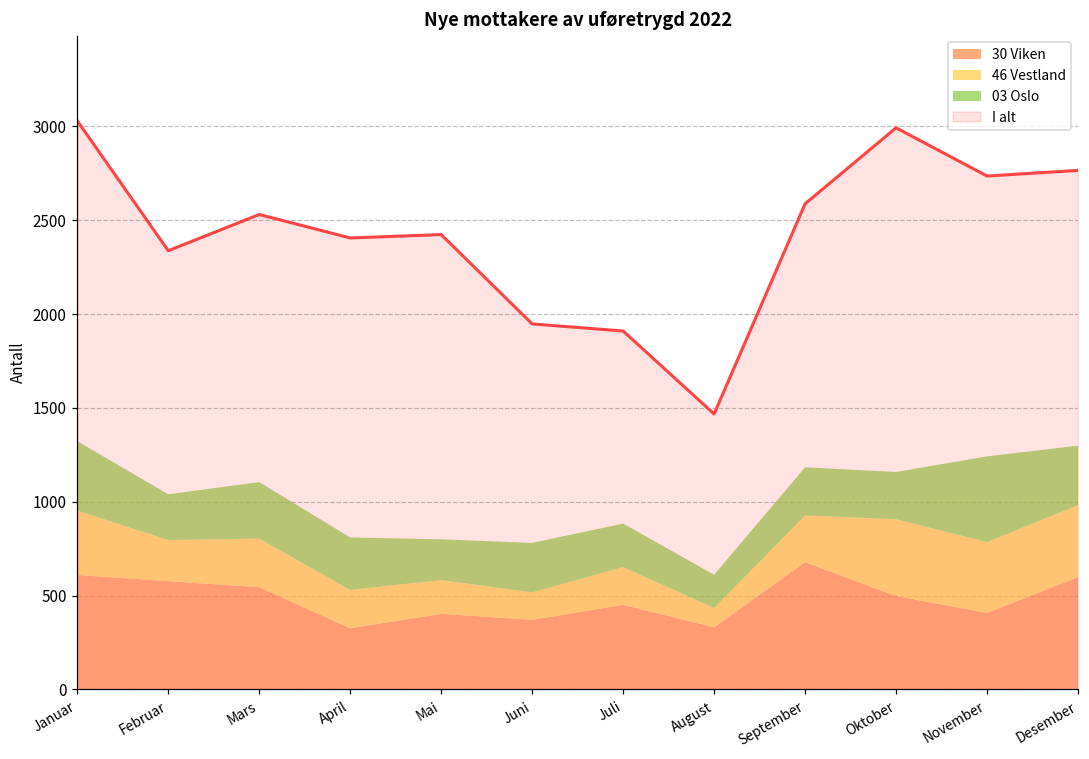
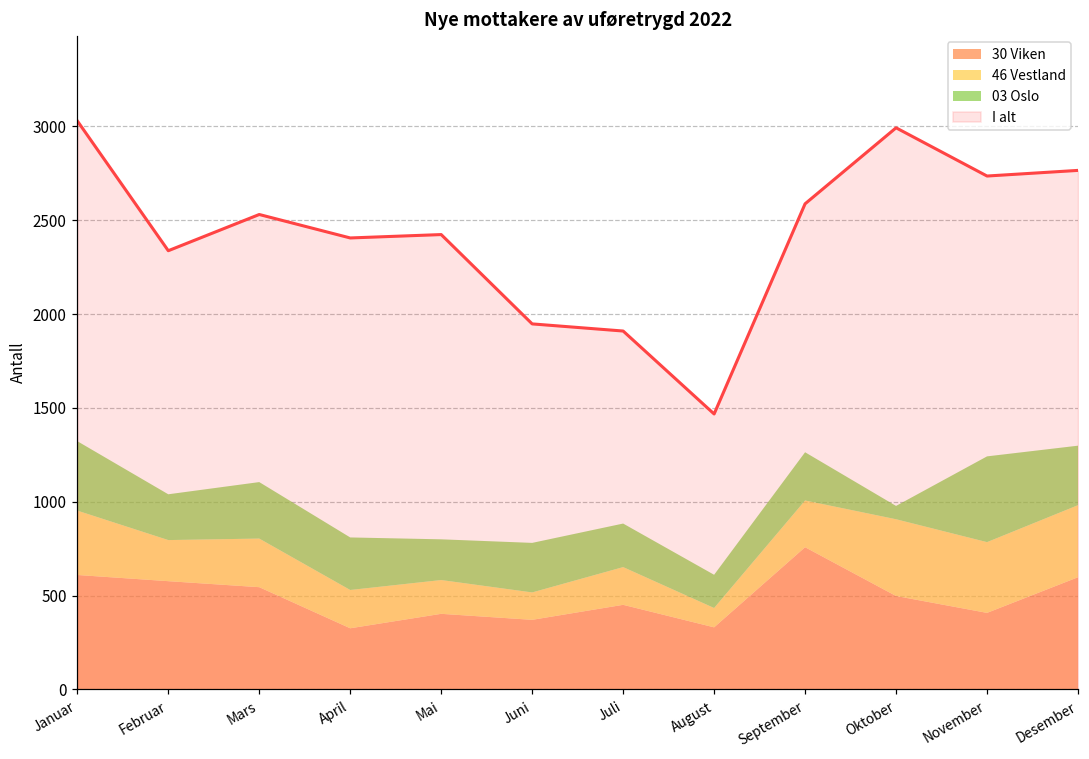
30 Viken, September: 680 -> 760
03 Oslo, Oktober: 250 -> 70
